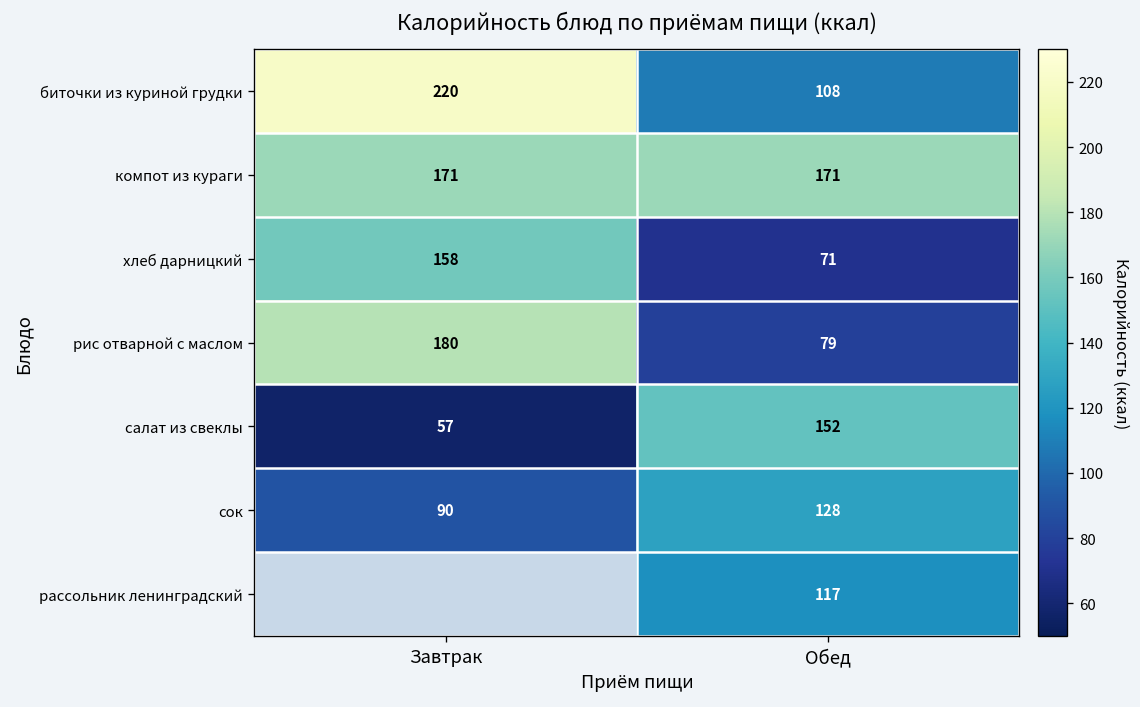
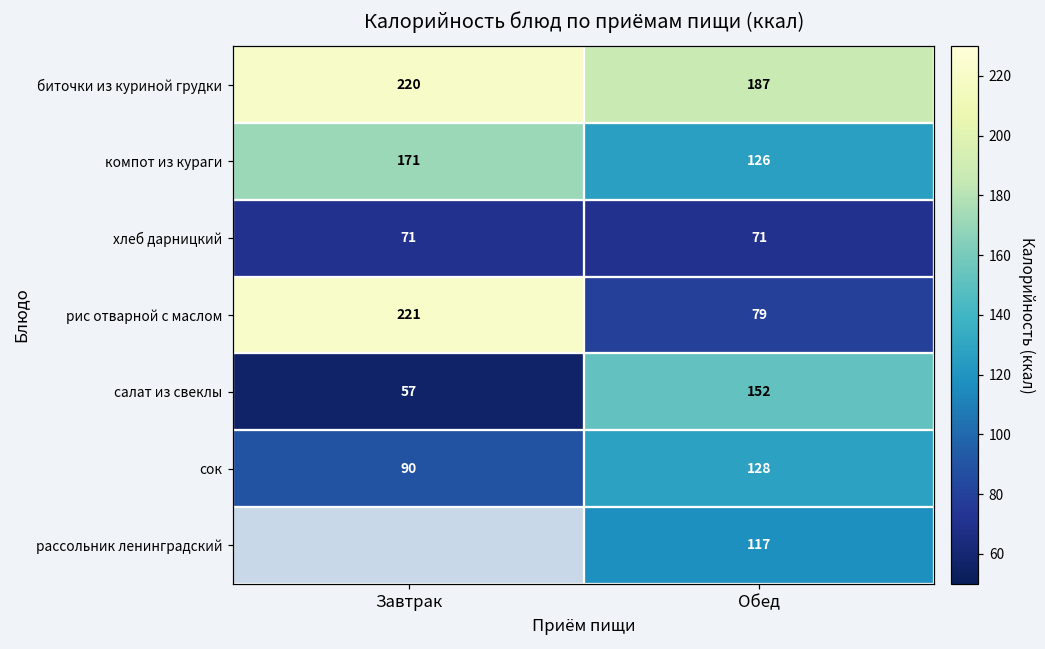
биточки из куриной грудки, Обед: 108 -> 187
компот из кураги, Обед: 171 -> 126
хлеб дарницкий, Завтрак: 158 -> 71
рис отварной с маслом, Завтрак: 180 -> 221
